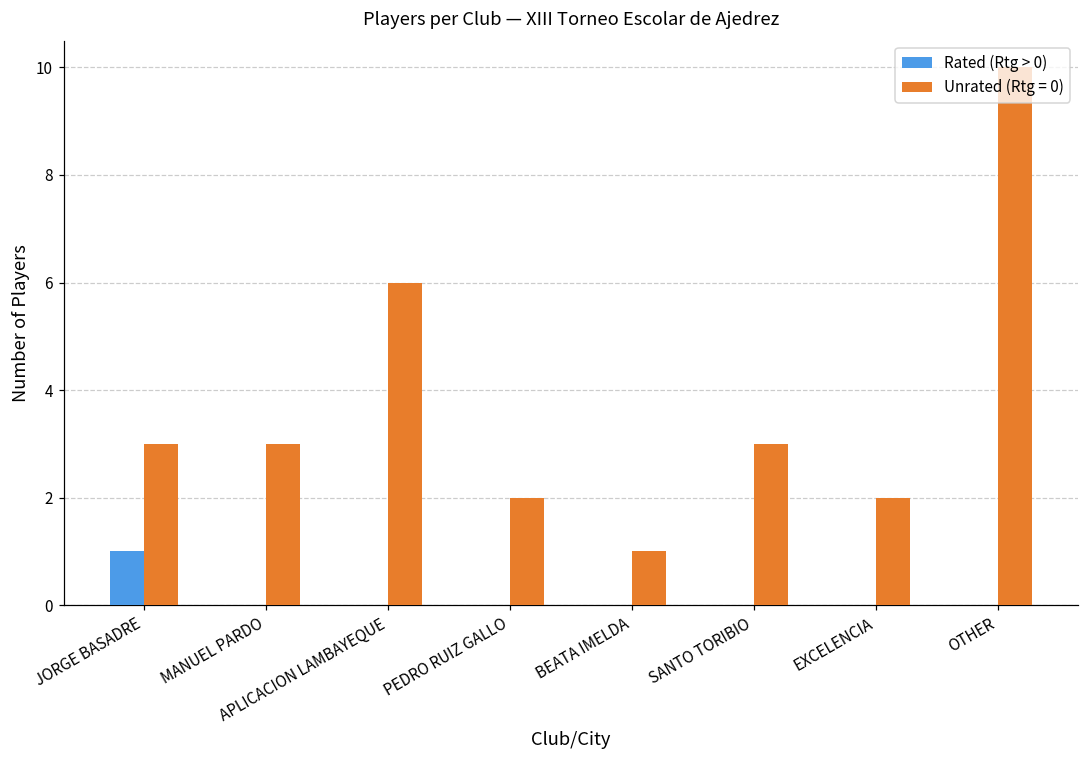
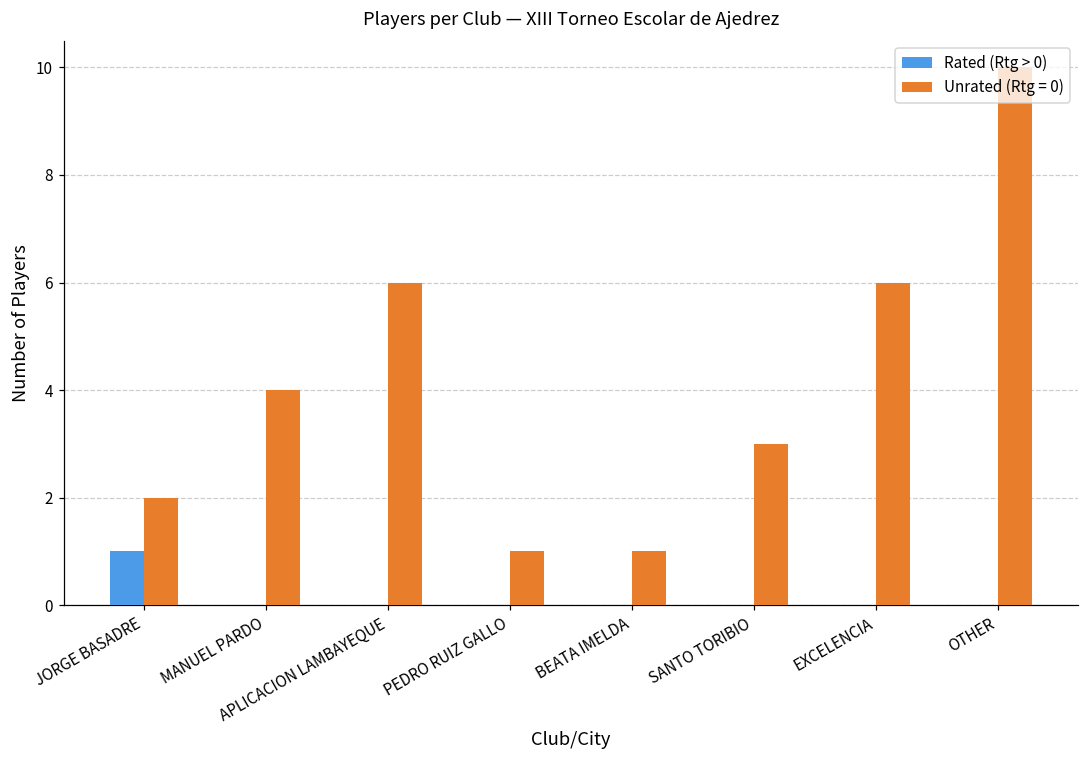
Unrated (Rtg = 0), JORGE BASADRE: 3 -> 2
Unrated (Rtg = 0), MANUEL PARDO: 3 -> 4
Unrated (Rtg = 0), PEDRO RUIZ GALLO: 2 -> 1
Unrated (Rtg = 0), EXCELENCIA: 2 -> 6
